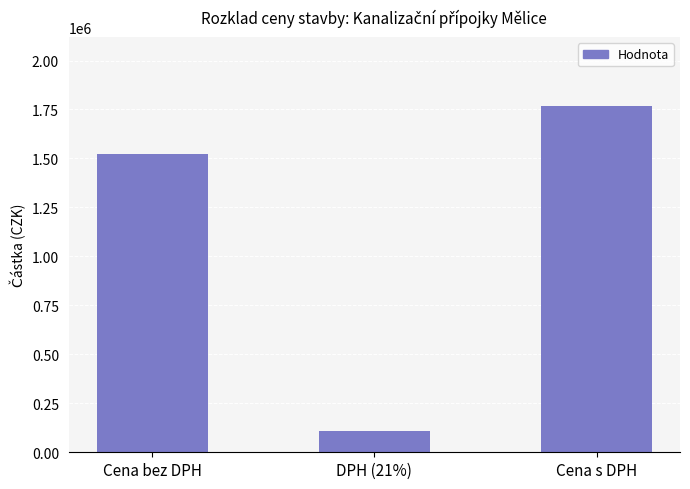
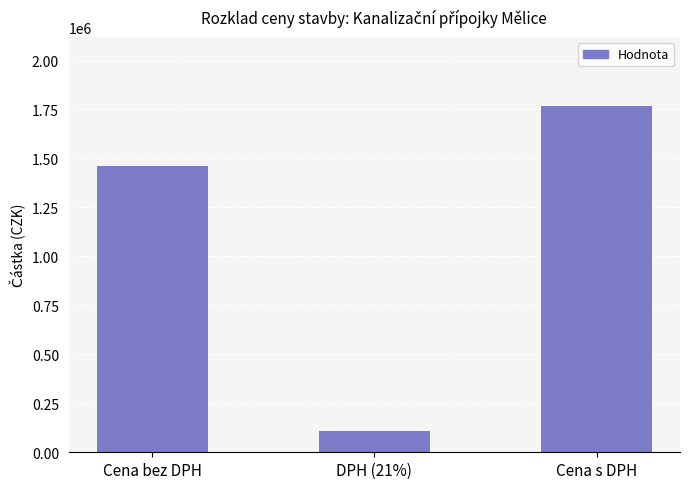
Cena bez DPH: 1520000 -> 1460000
